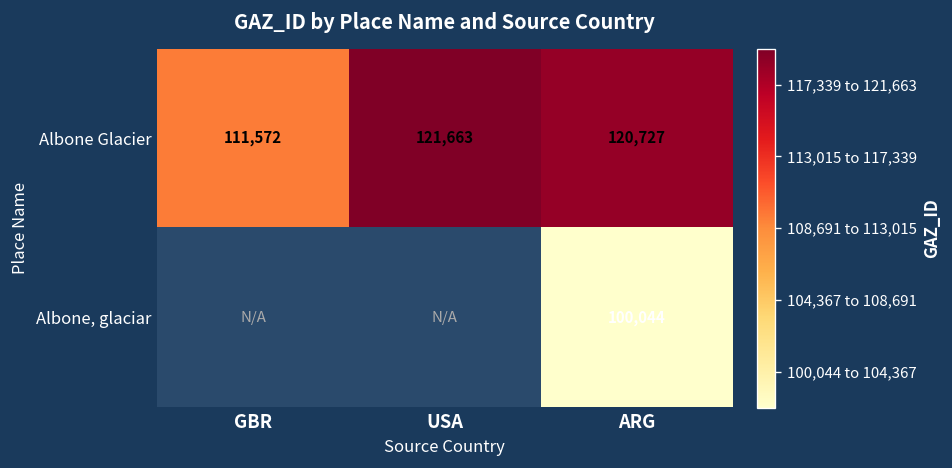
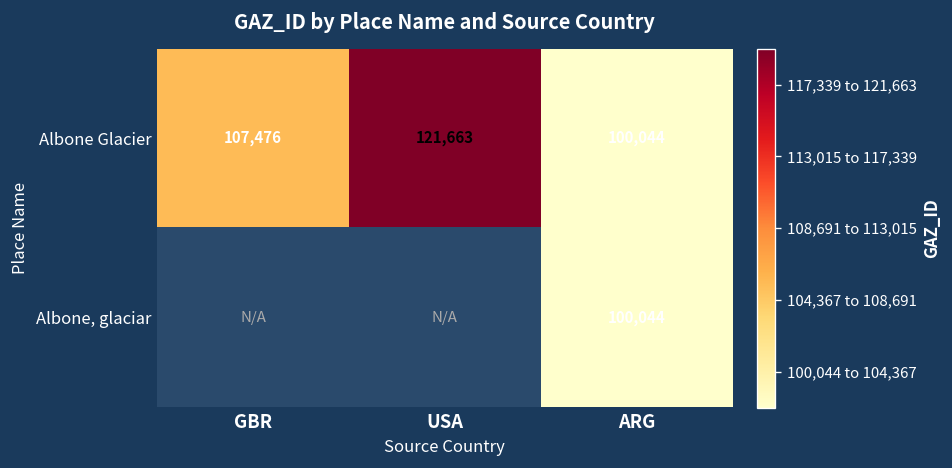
Albone Glacier, GBR: 111,572 -> 107,476
Albone Glacier, ARG: 120,727 -> 100,044
